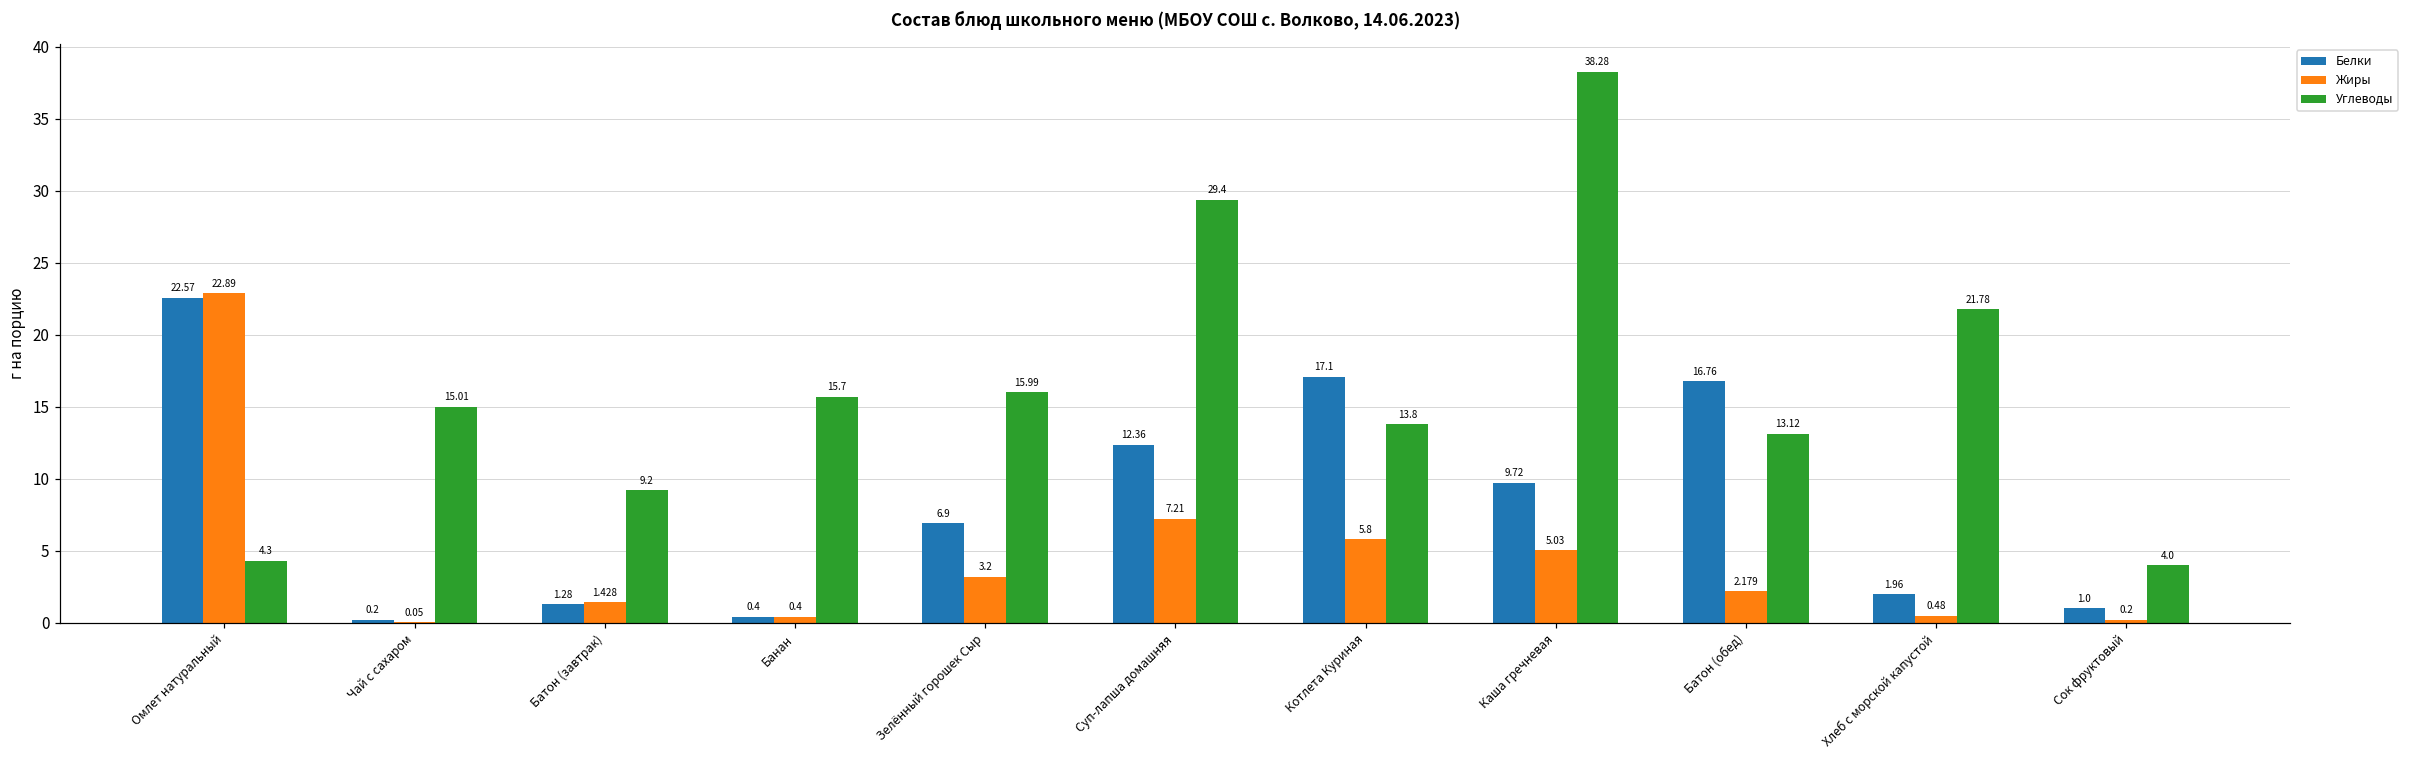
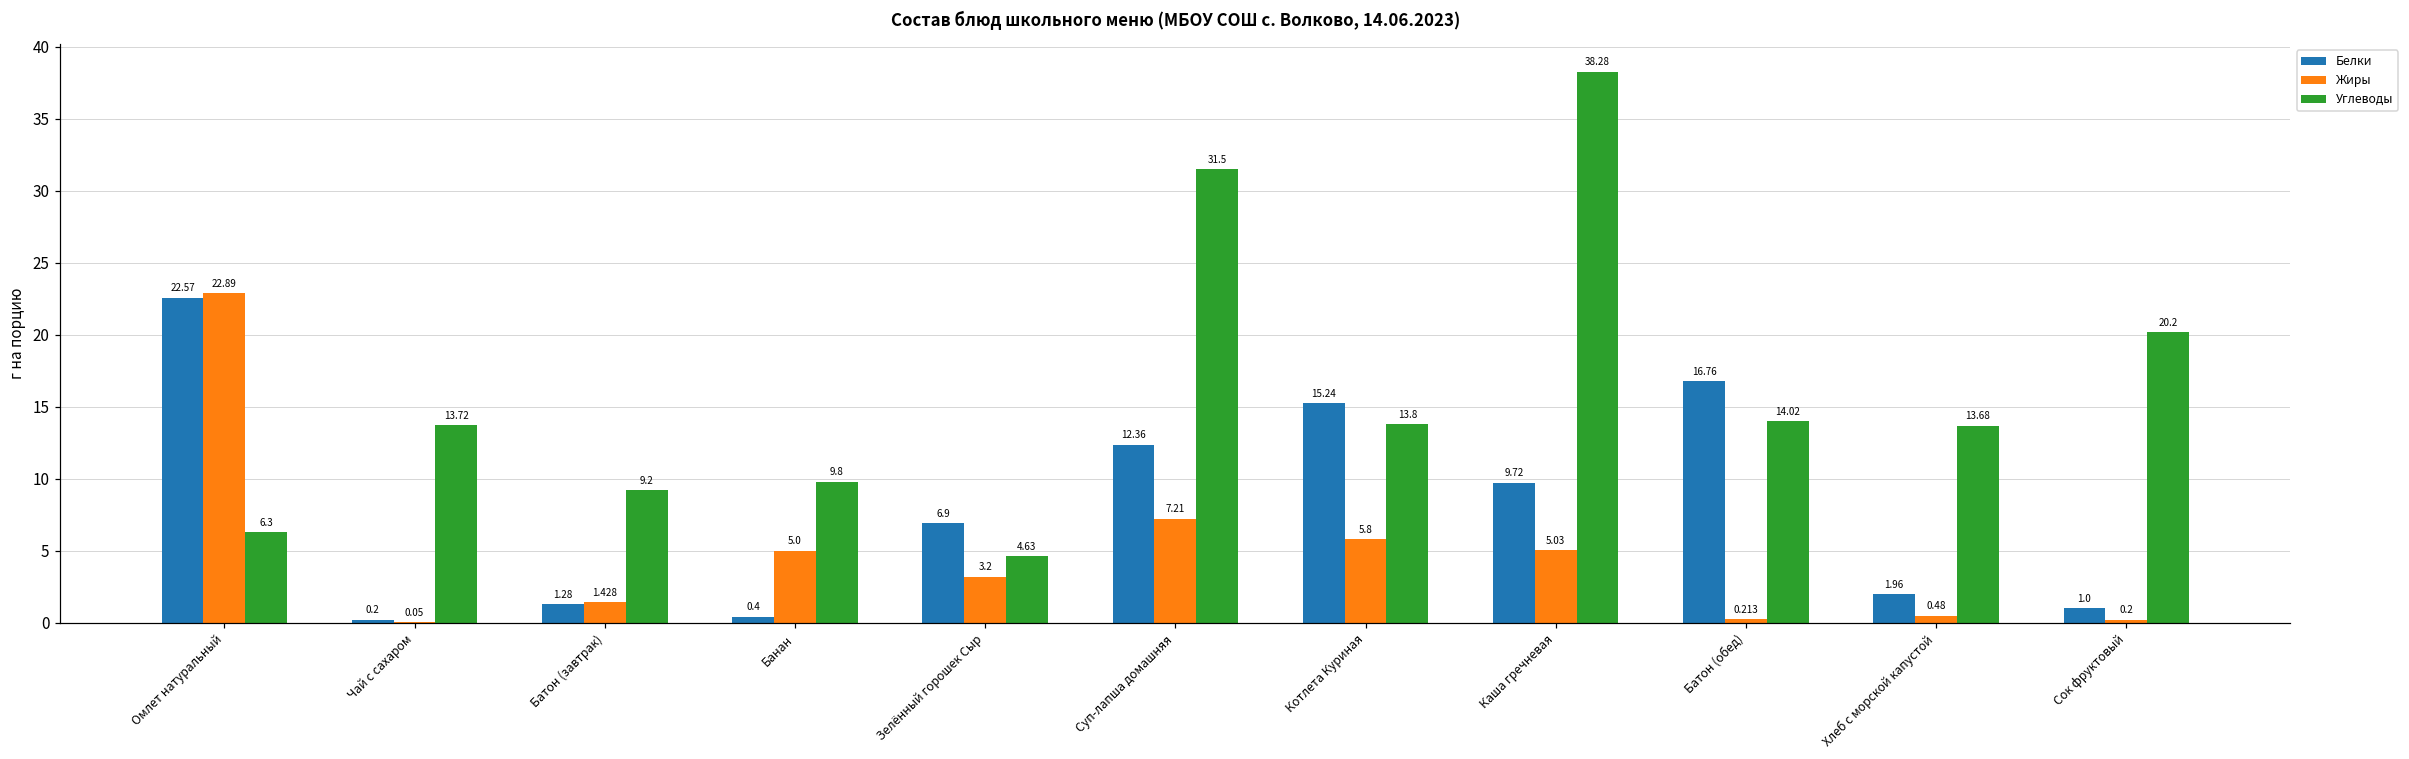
Углеводы, Омлет натуральный: 4.3 -> 6.3
Углеводы, Чай с сахаром: 15.01 -> 13.72
Жиры, Банан: 0.4 -> 5.0
Углеводы, Банан: 15.7 -> 9.8
Углеводы, Зелённый горошек Сыр: 15.99 -> 4.63
Углеводы, Суп-лапша домашняя: 29.4 -> 31.5
Белки, Котлета Куриная: 17.1 -> 15.24
Жиры, Батон (обед): 2.179 -> 0.213
Углеводы, Батон (обед): 13.12 -> 14.02
Углеводы, Хлеб с морской капустой: 21.78 -> 13.68
Углеводы, Сок фруктовый: 4.0 -> 20.2
